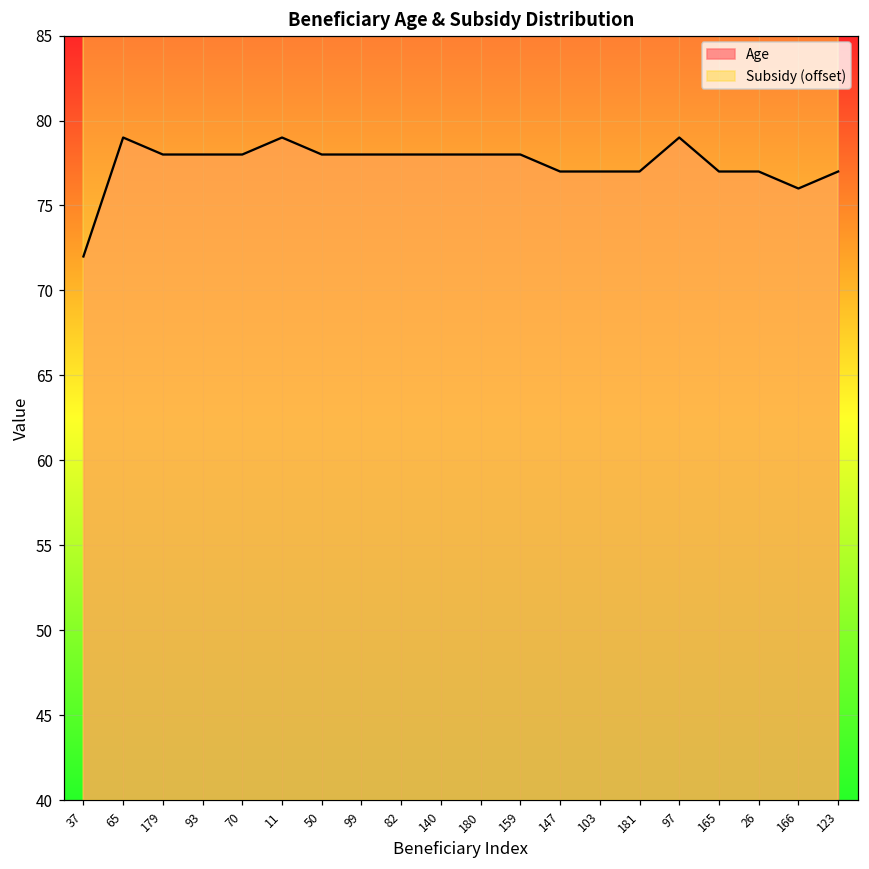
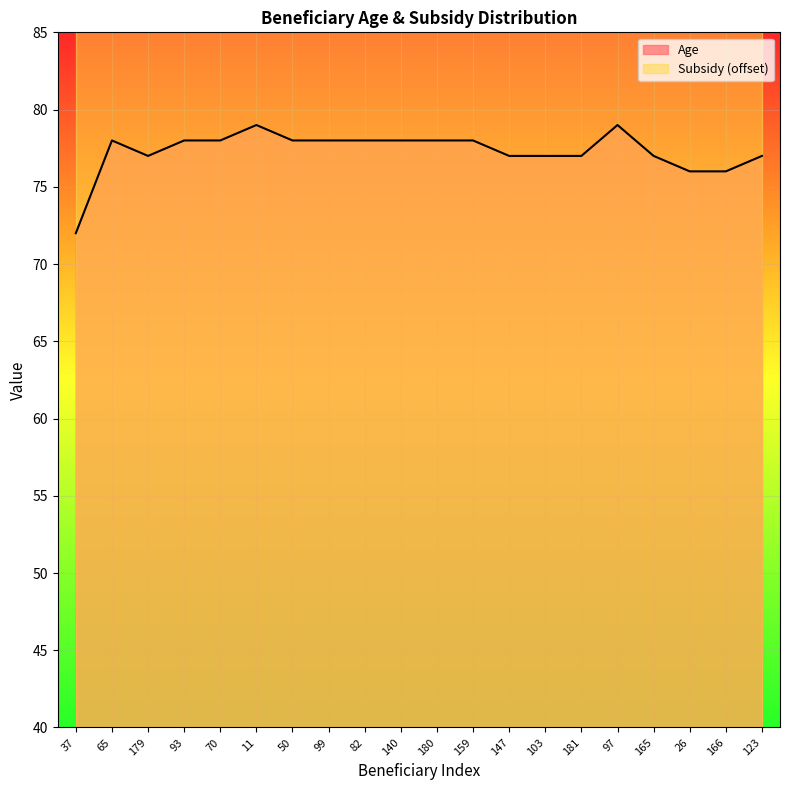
Age, 65: 79 -> 78
Age, 179: 78 -> 77
Age, 26: 77 -> 76
